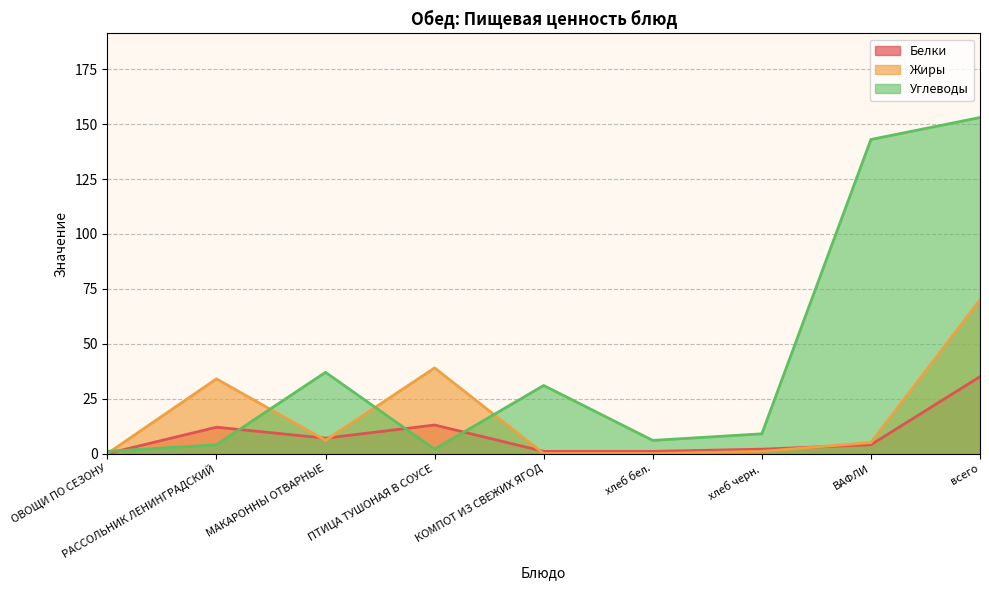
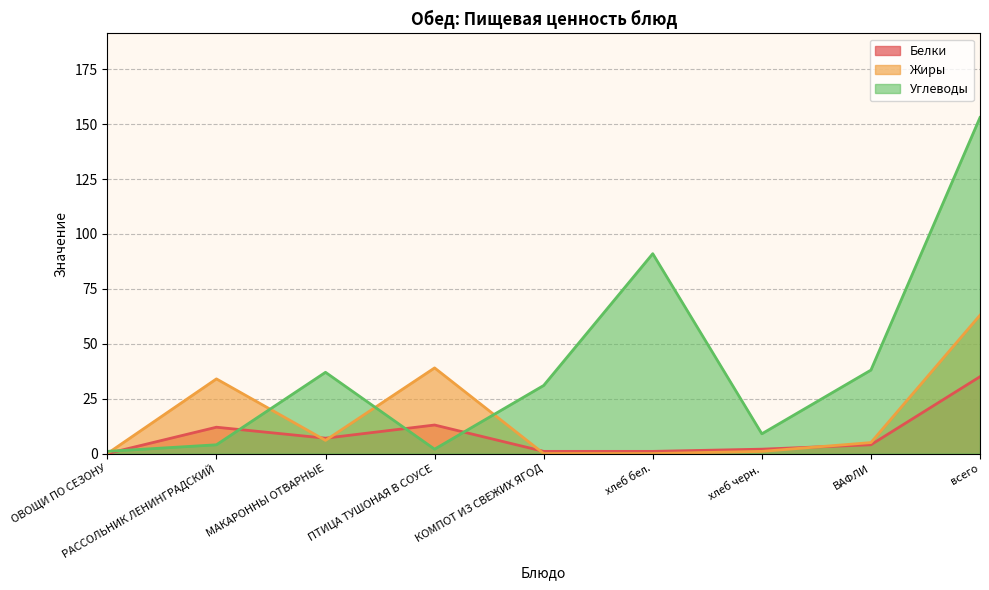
Углеводы, хлеб бел.: 6 -> 91
Углеводы, ВАФЛИ: 143 -> 38
Жиры, всего: 70 -> 63
